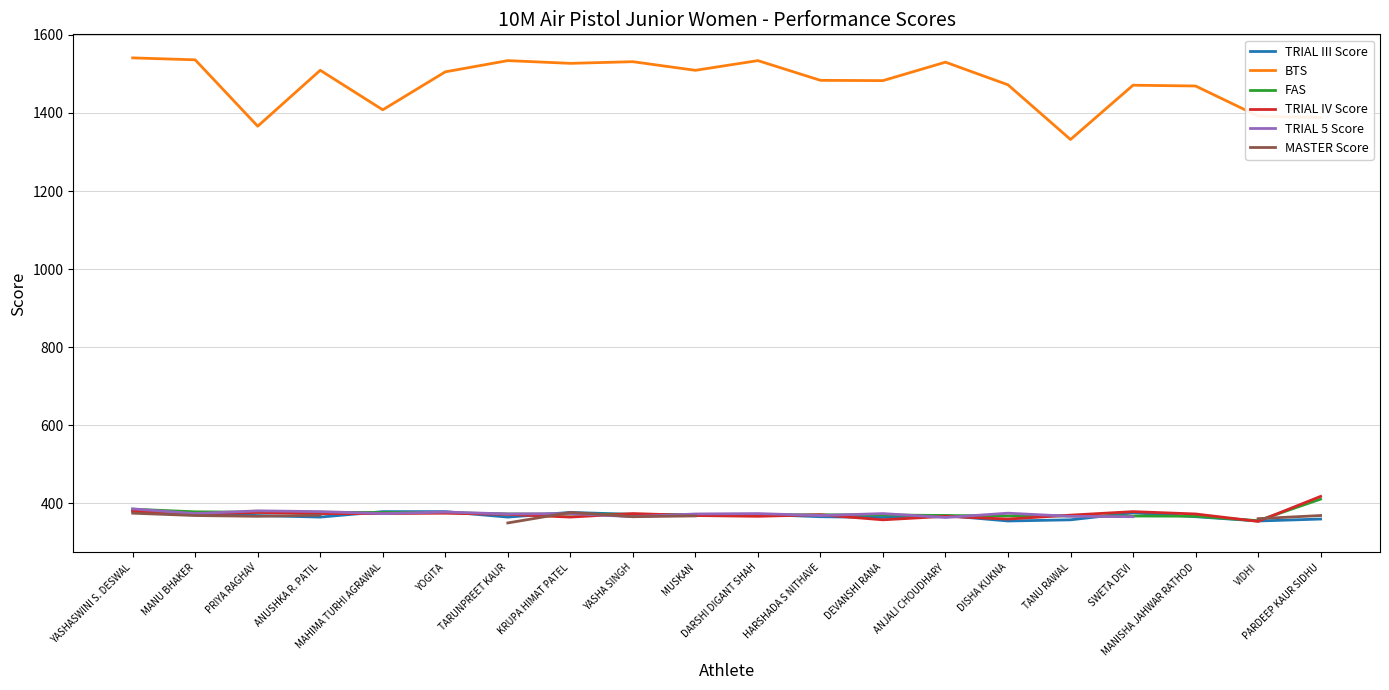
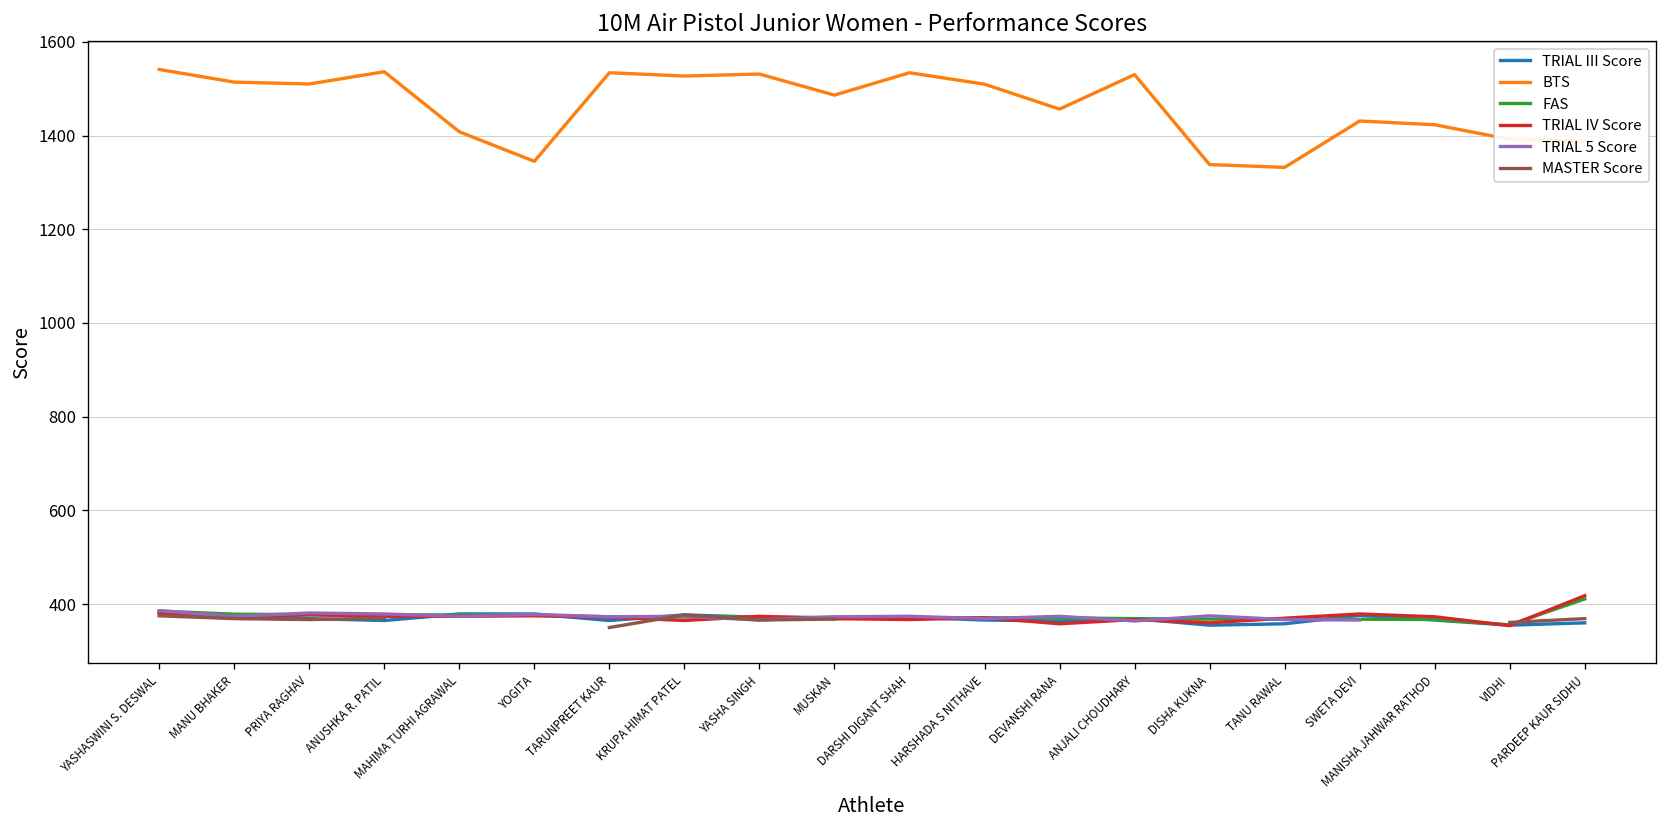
BTS, MANU BHAKER: 1540 -> 1510
BTS, PRIYA RAGHAV: 1370 -> 1510
BTS, ANUSHKA R. PATIL: 1510 -> 1540
BTS, YOGITA: 1510 -> 1340
BTS, MUSKAN: 1510 -> 1490
BTS, HARSHADA S NITHAVE: 1480 -> 1510
BTS, DEVANSHI RANA: 1480 -> 1460
BTS, DISHA KUKNA: 1470 -> 1340
BTS, SWETA DEVI: 1470 -> 1430
BTS, MANISHA JAHWAR RATHOD: 1470 -> 1420
